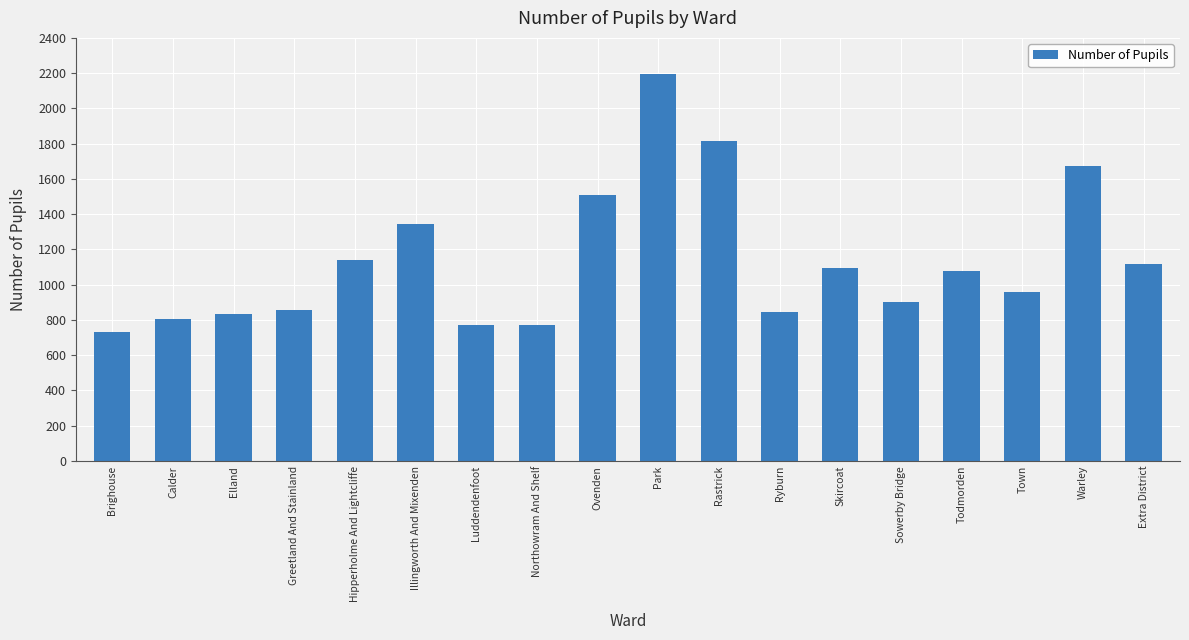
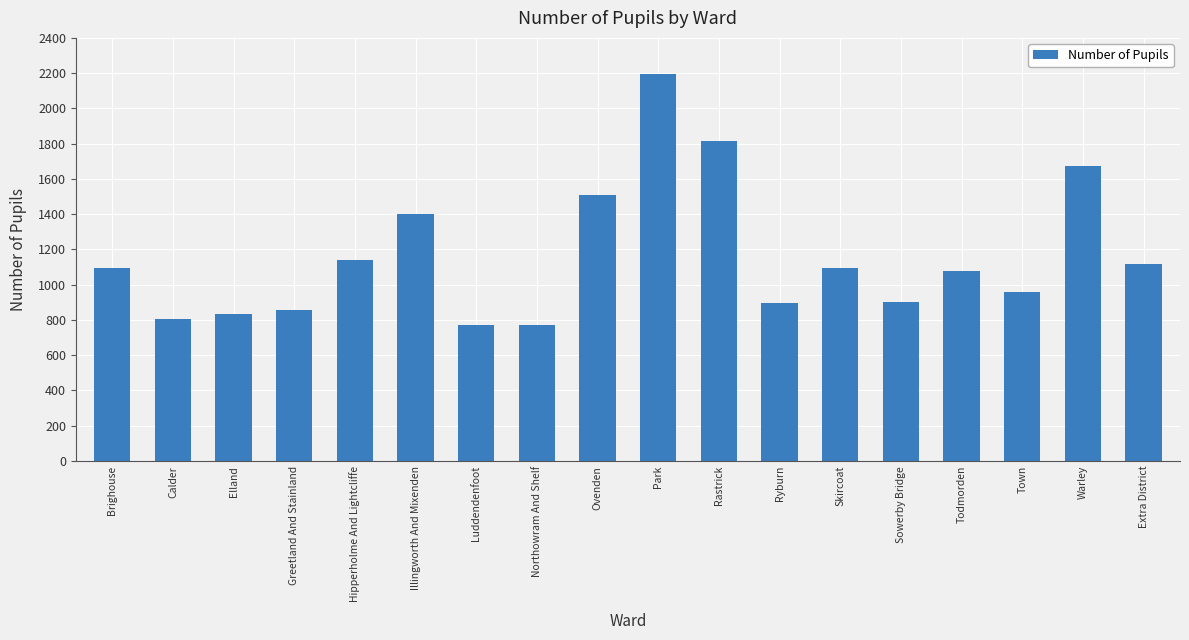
Brighouse: 730 -> 1090
Illingworth And Mixenden: 1350 -> 1400
Ryburn: 850 -> 890
